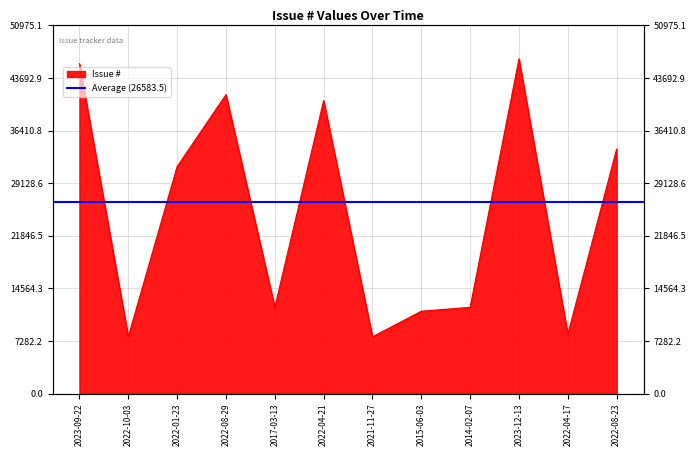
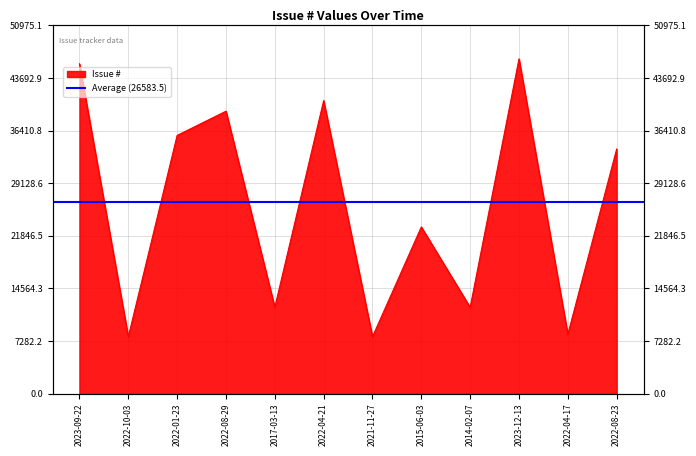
2022-01-23: 31000 -> 36000
2022-08-29: 41000 -> 39000
2015-06-03: 11000 -> 23000
